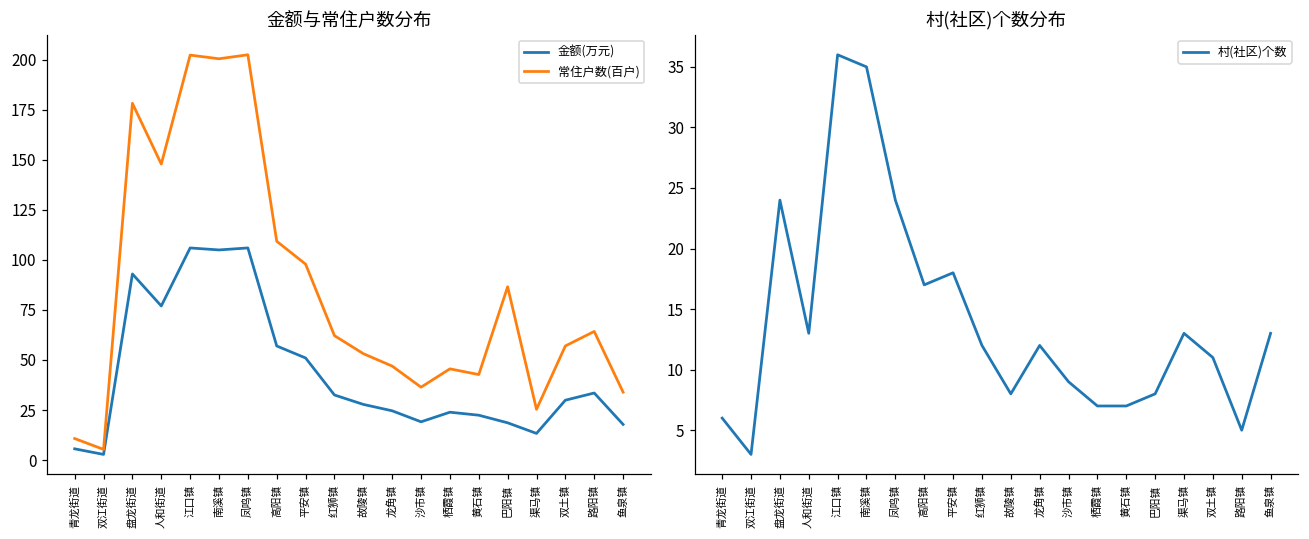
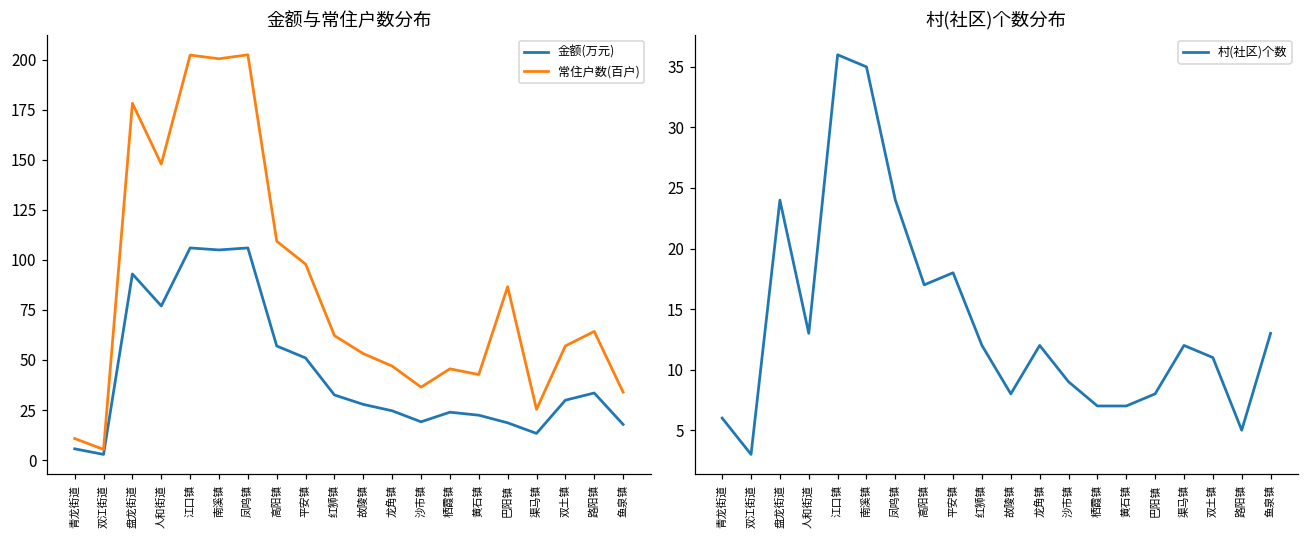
村(社区)个数分布, 渠马镇: 13 -> 12
